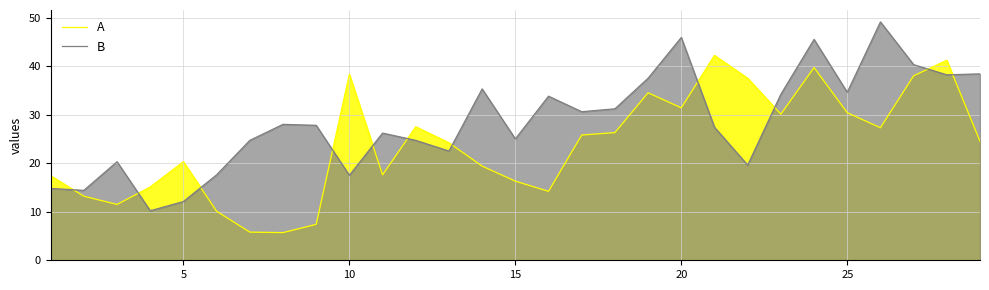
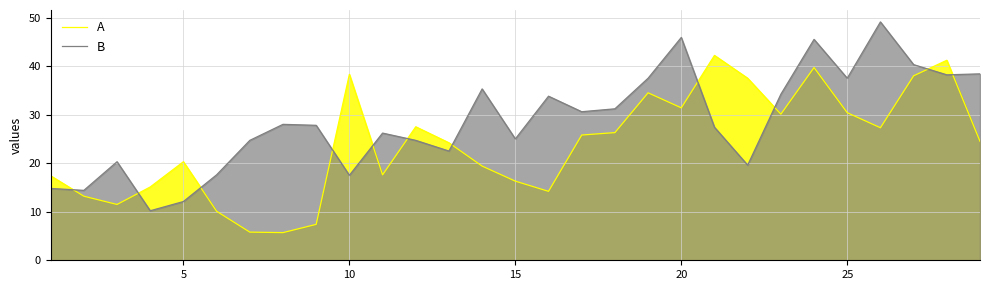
B, 25: 35 -> 38
